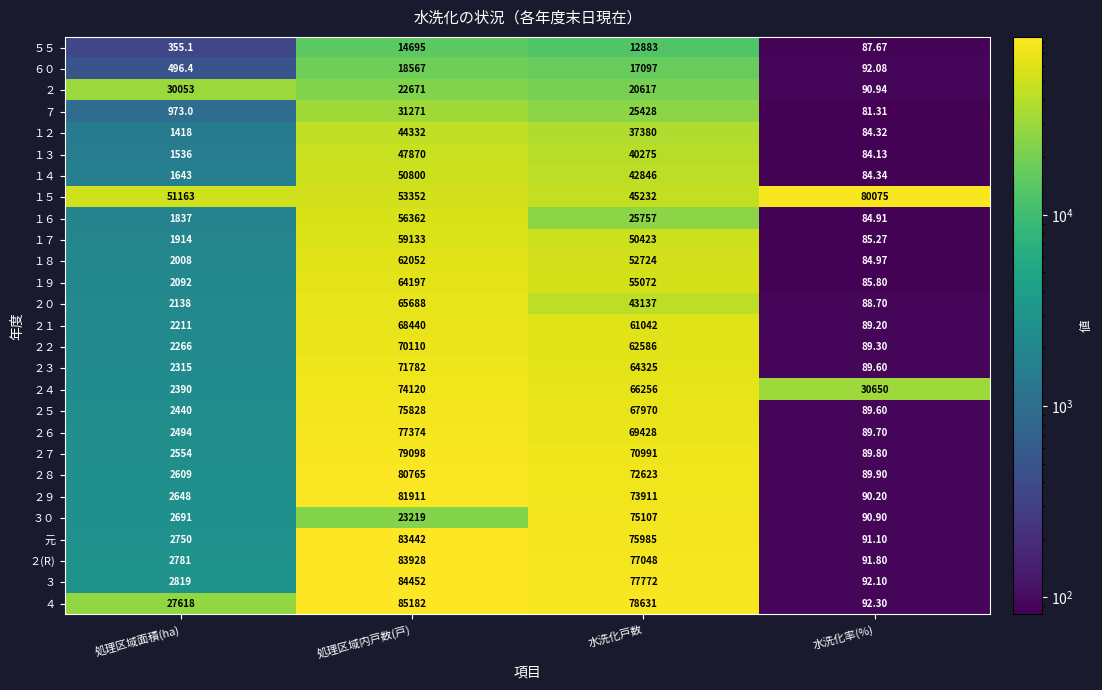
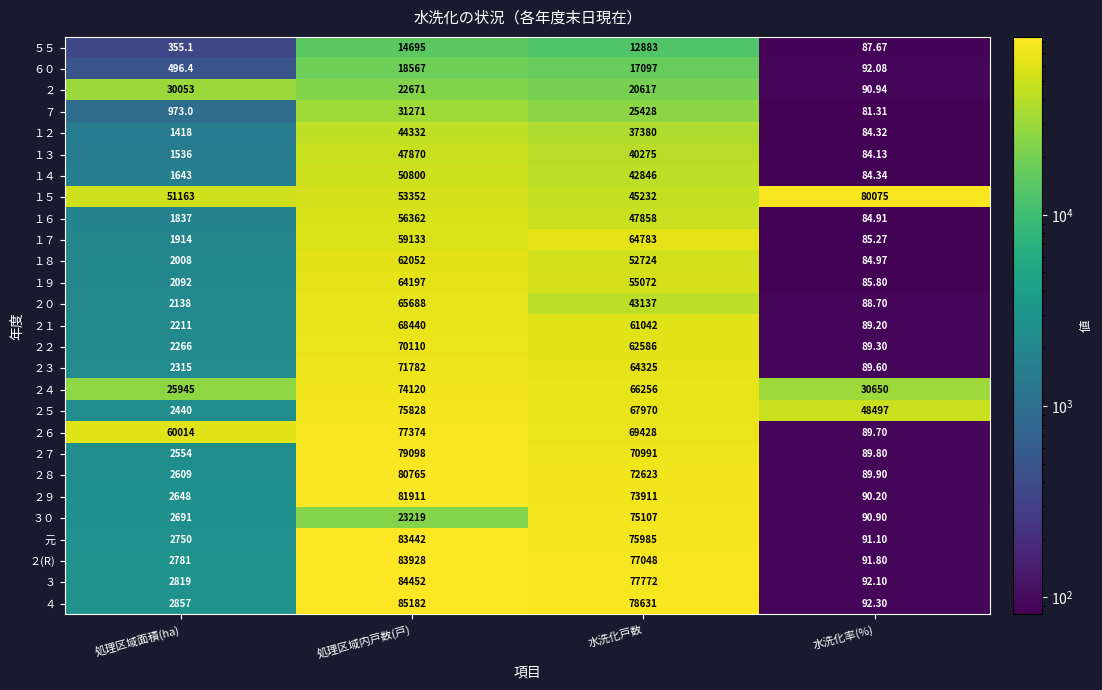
１６, 水洗化戸数: 25757 -> 47858
１７, 水洗化戸数: 50423 -> 64783
２４, 処理区域面積(ha): 2390 -> 25945
２５, 水洗化率(%): 89.60 -> 48497
２６, 処理区域面積(ha): 2494 -> 60014
４, 処理区域面積(ha): 27618 -> 2857
